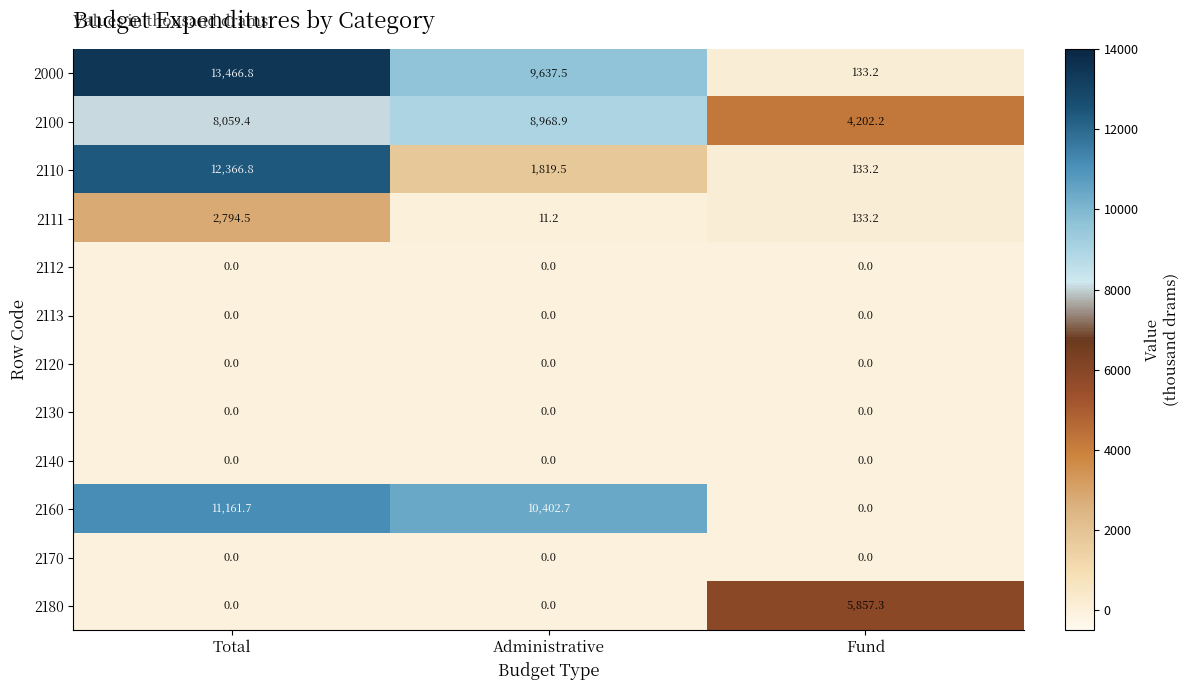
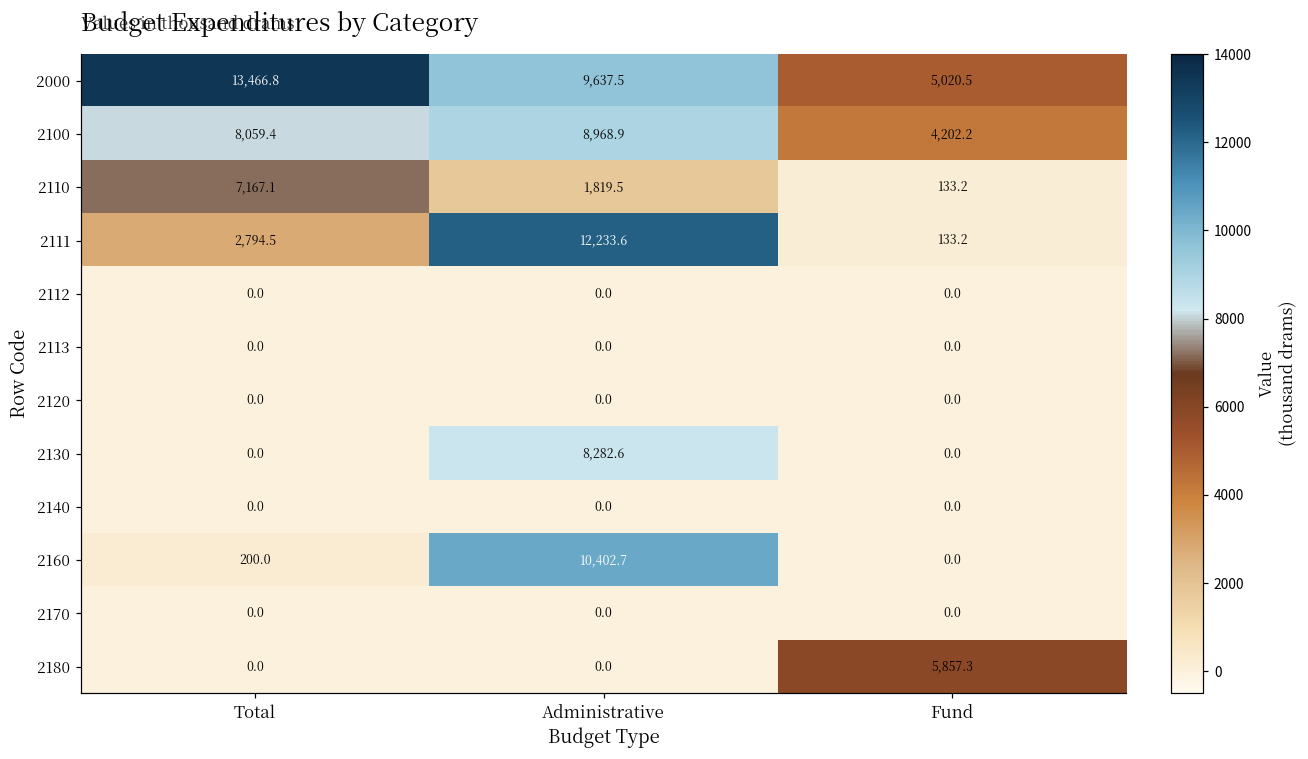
2000, Fund: 133.2 -> 5,020.5
2110, Total: 12,366.8 -> 7,167.1
2111, Administrative: 11.2 -> 12,233.6
2130, Administrative: 0.0 -> 8,282.6
2160, Total: 11,161.7 -> 200.0
